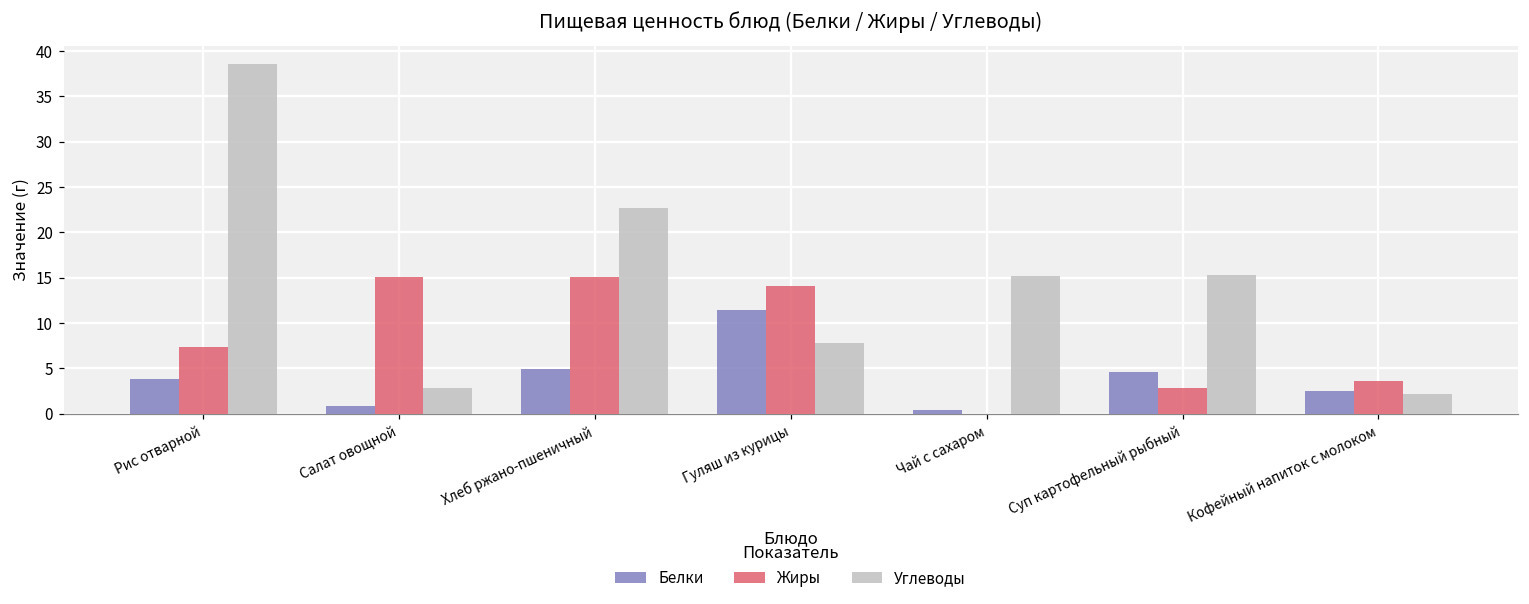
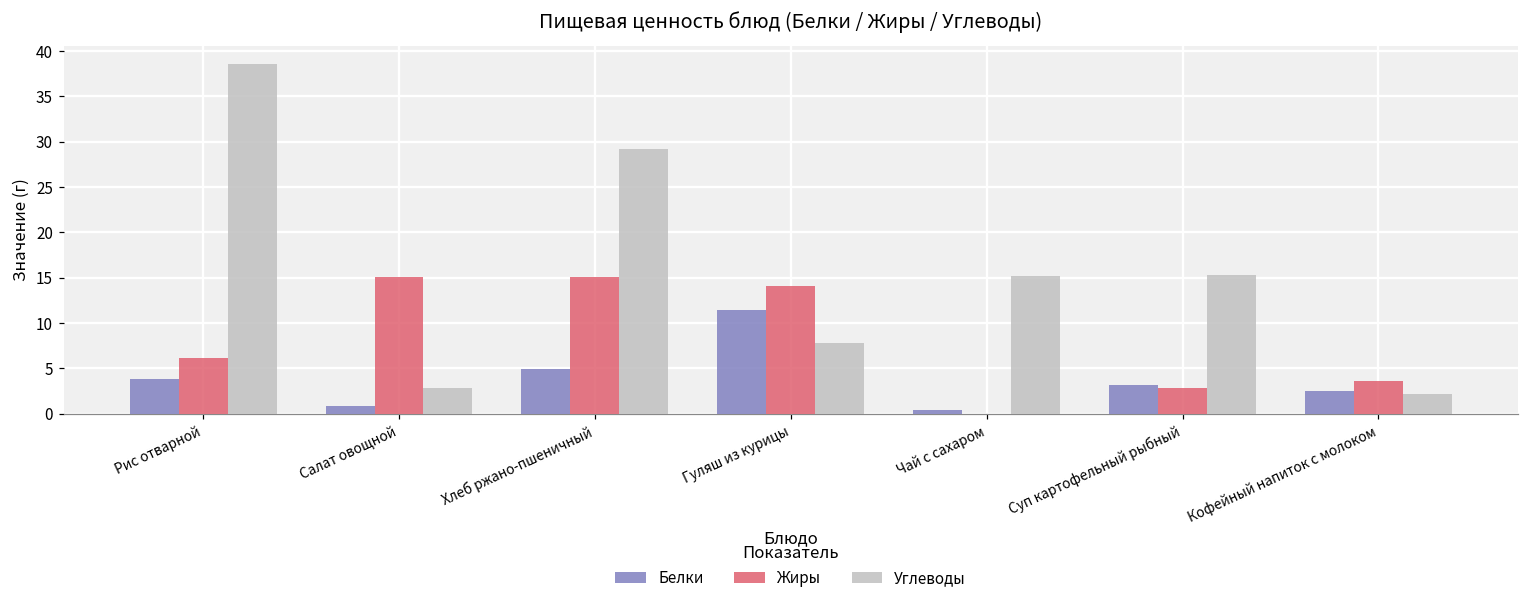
Жиры, Рис отварной: 7 -> 6
Углеводы, Хлеб ржано-пшеничный: 23 -> 29
Белки, Суп картофельный рыбный: 5 -> 3
